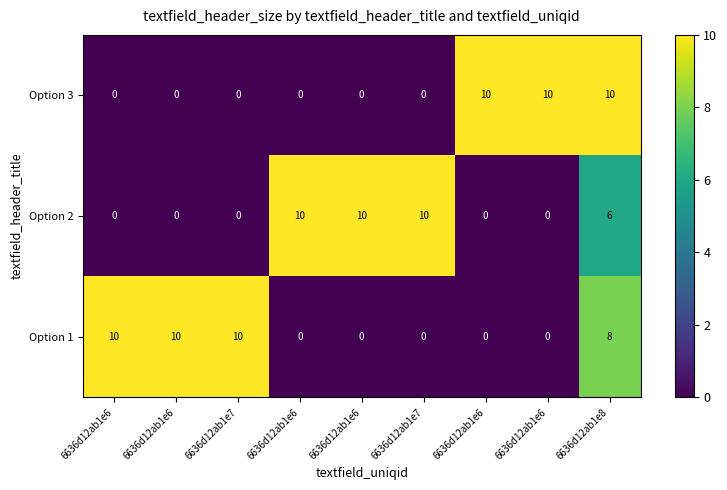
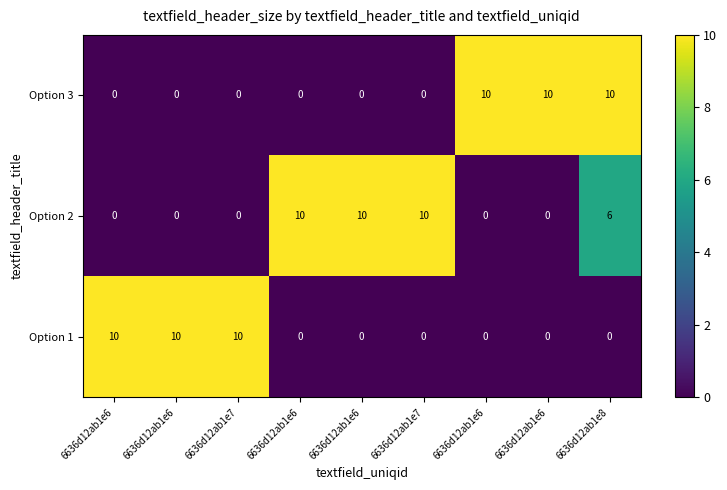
Option 1, 6636d12ab1e8: 8 -> 0
